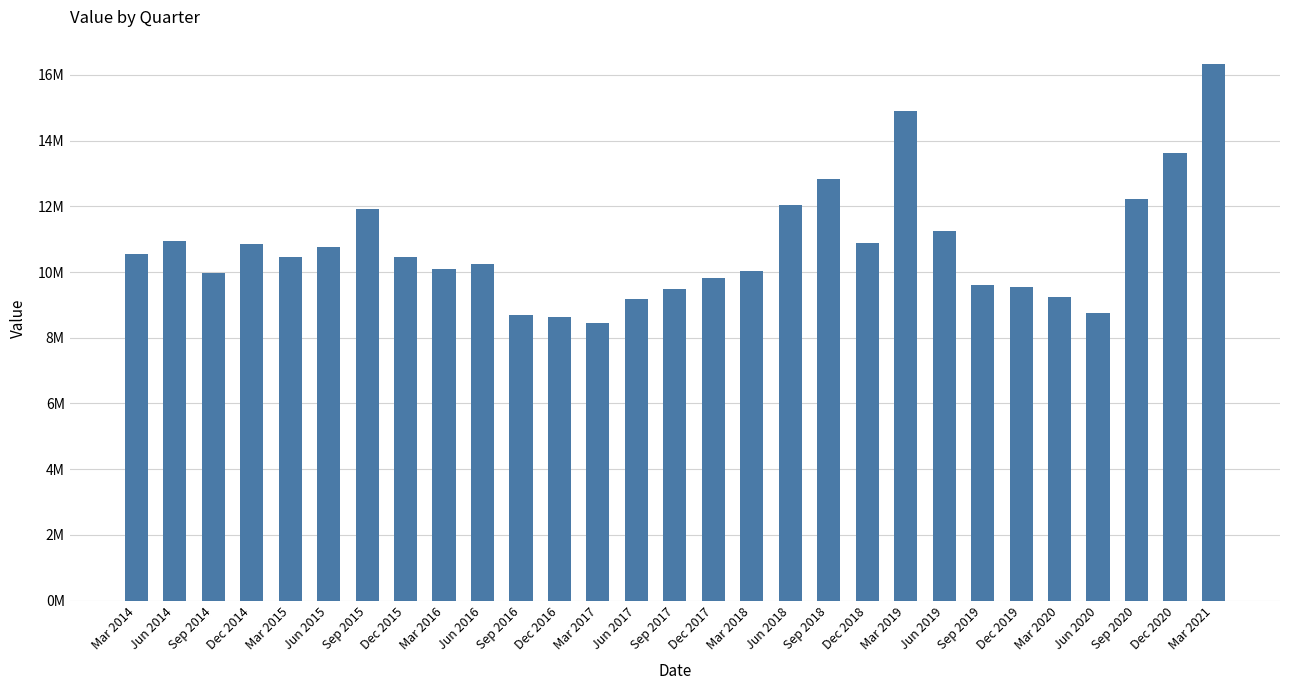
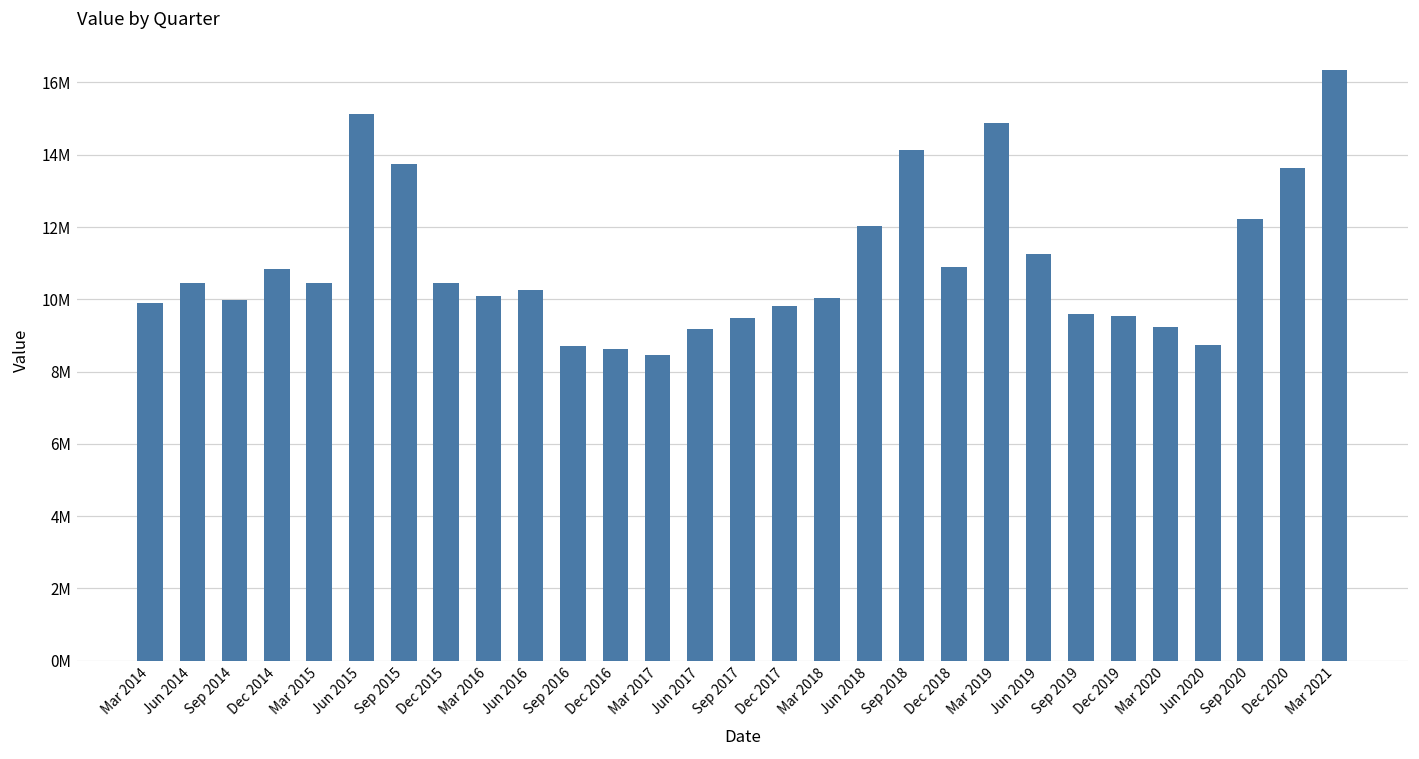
Mar 2014: 10600000 -> 9900000
Jun 2014: 10900000 -> 10400000
Jun 2015: 10800000 -> 15100000
Sep 2015: 11900000 -> 13700000
Sep 2018: 12800000 -> 14100000
